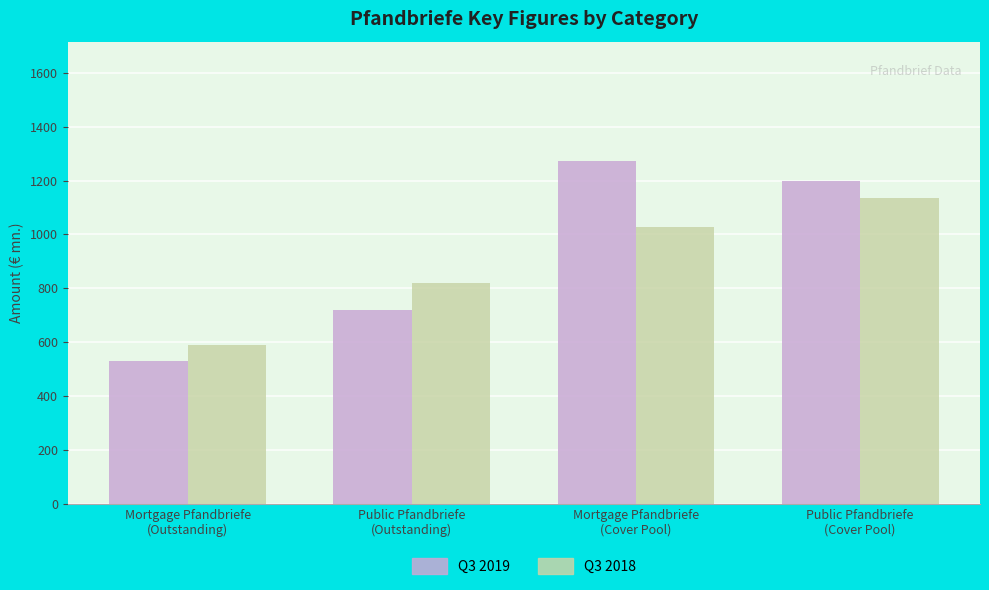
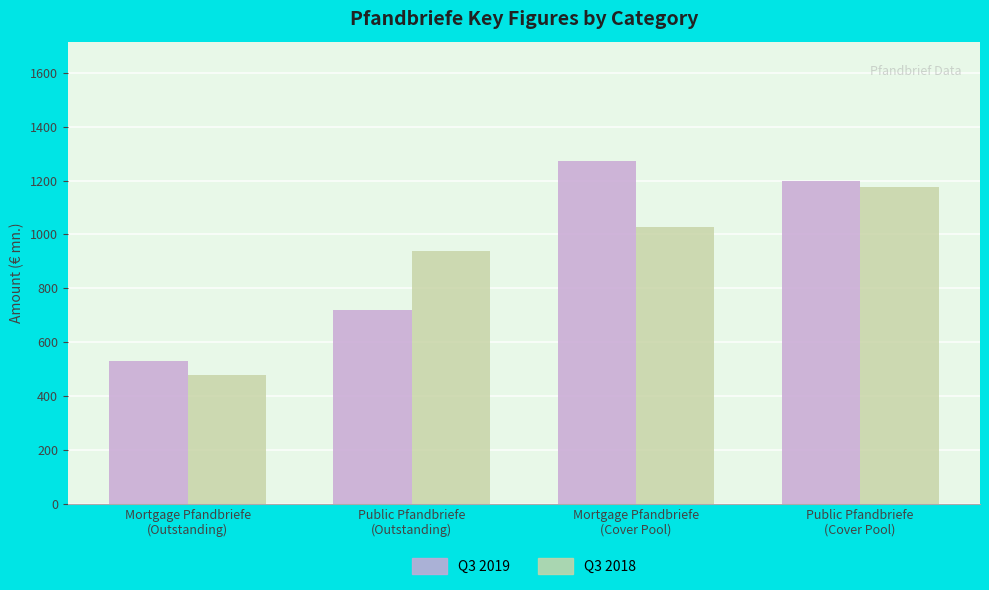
Q3 2018, Mortgage Pfandbriefe (Outstanding): 590 -> 480
Q3 2018, Public Pfandbriefe (Outstanding): 820 -> 940
Q3 2018, Public Pfandbriefe (Cover Pool): 1130 -> 1180
